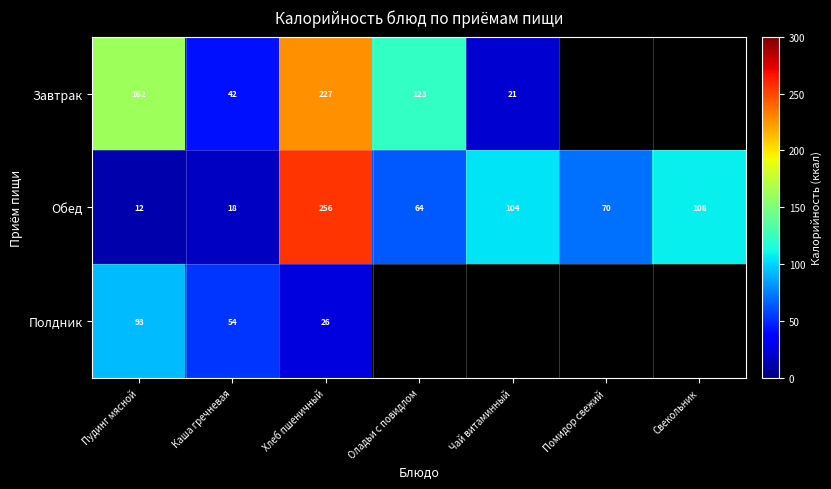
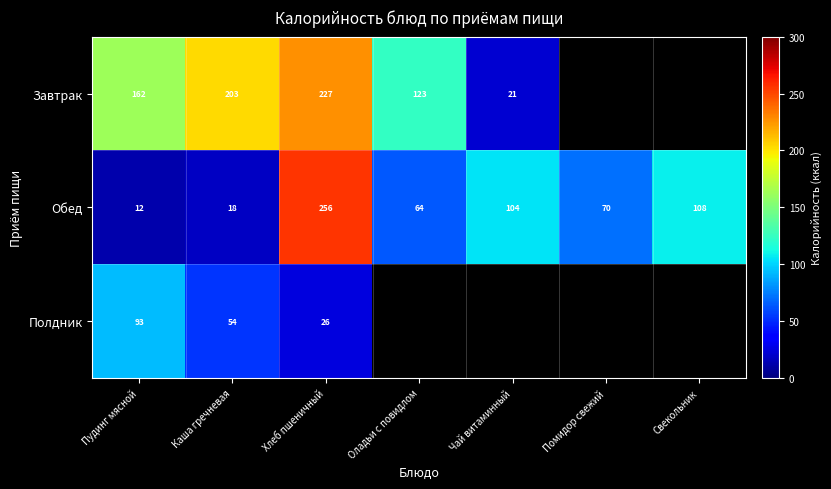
Завтрак, Каша гречневая: 42 -> 203
